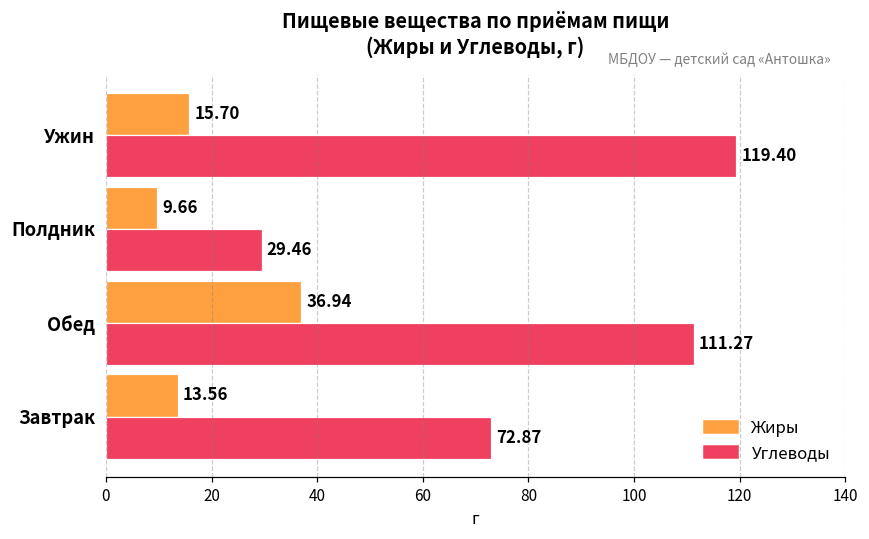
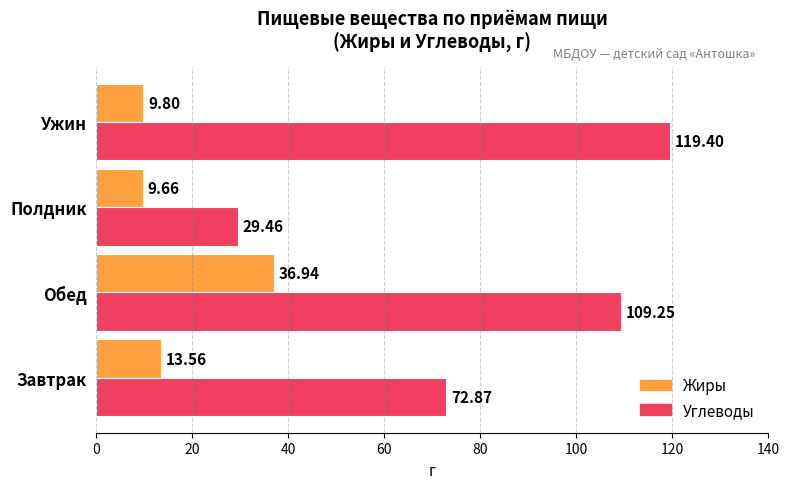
Жиры, Ужин: 15.70 -> 9.80
Углеводы, Обед: 111.27 -> 109.25
